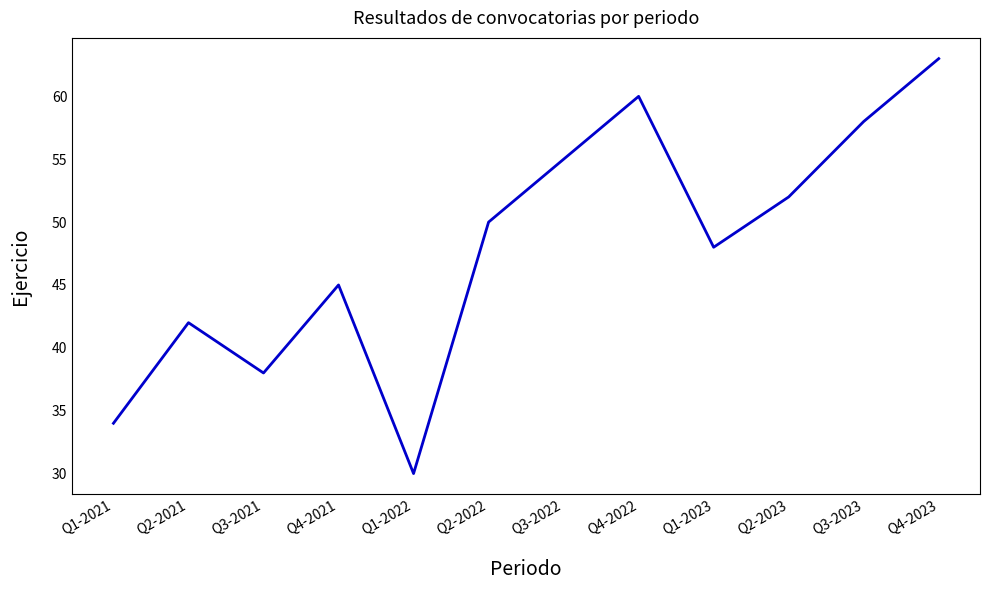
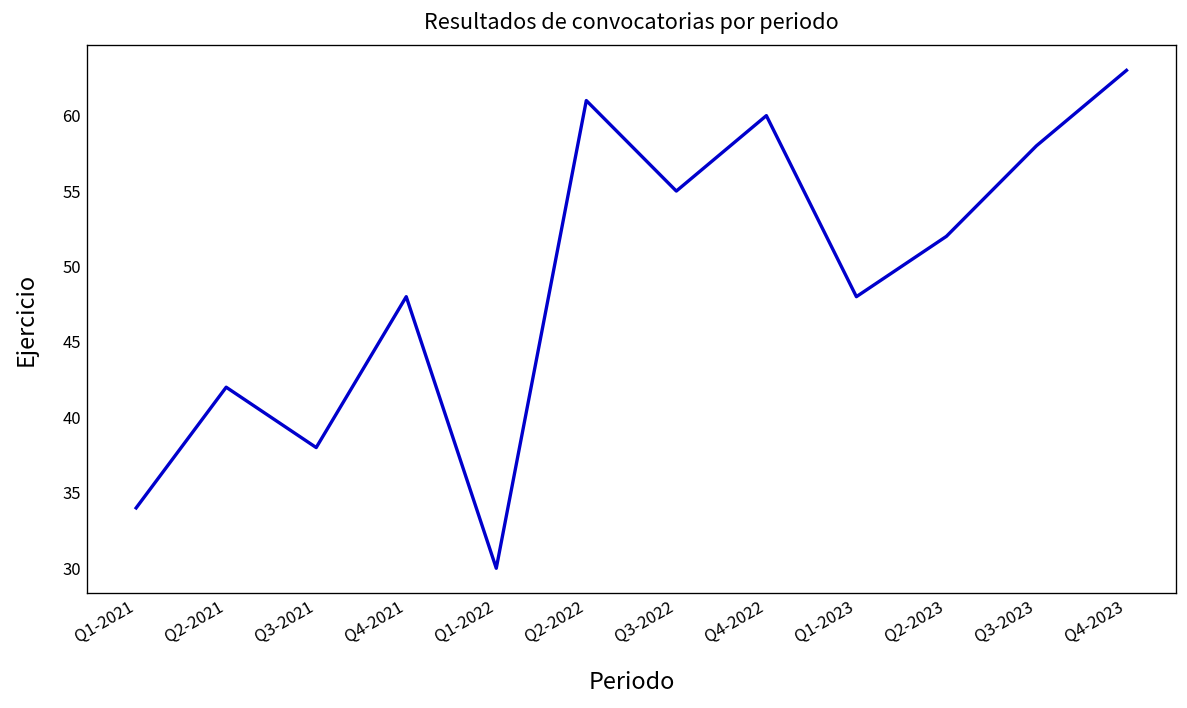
Q4-2021: 45 -> 48
Q2-2022: 50 -> 61
